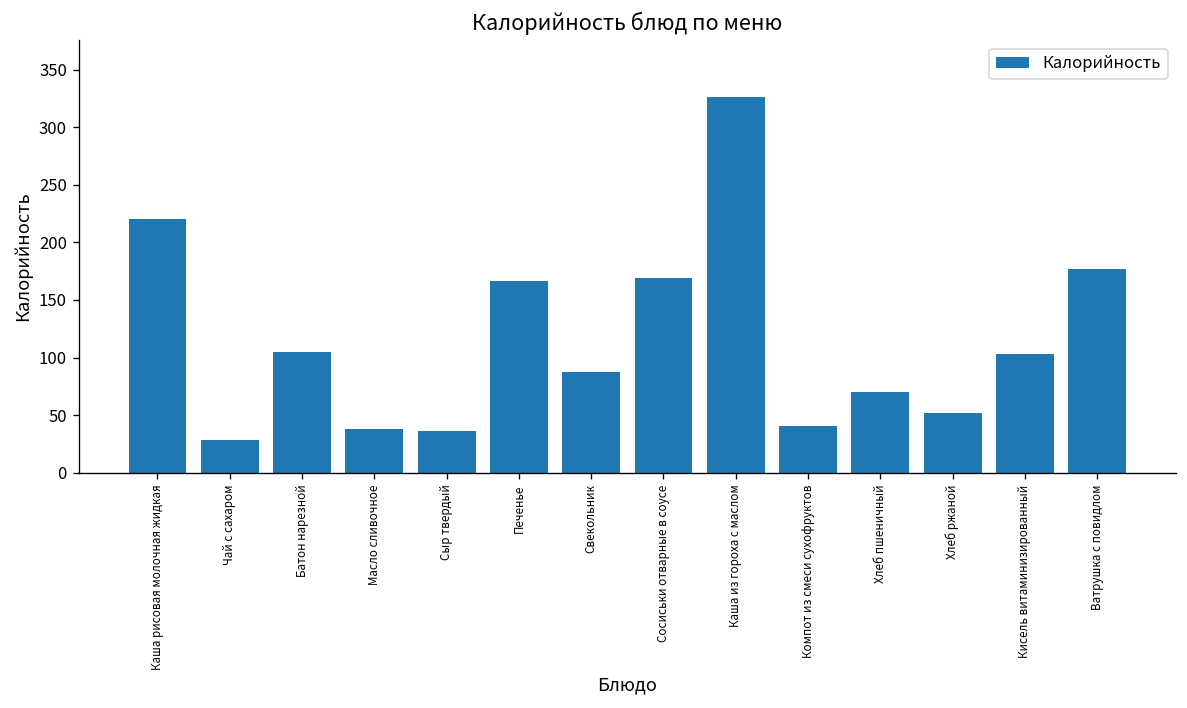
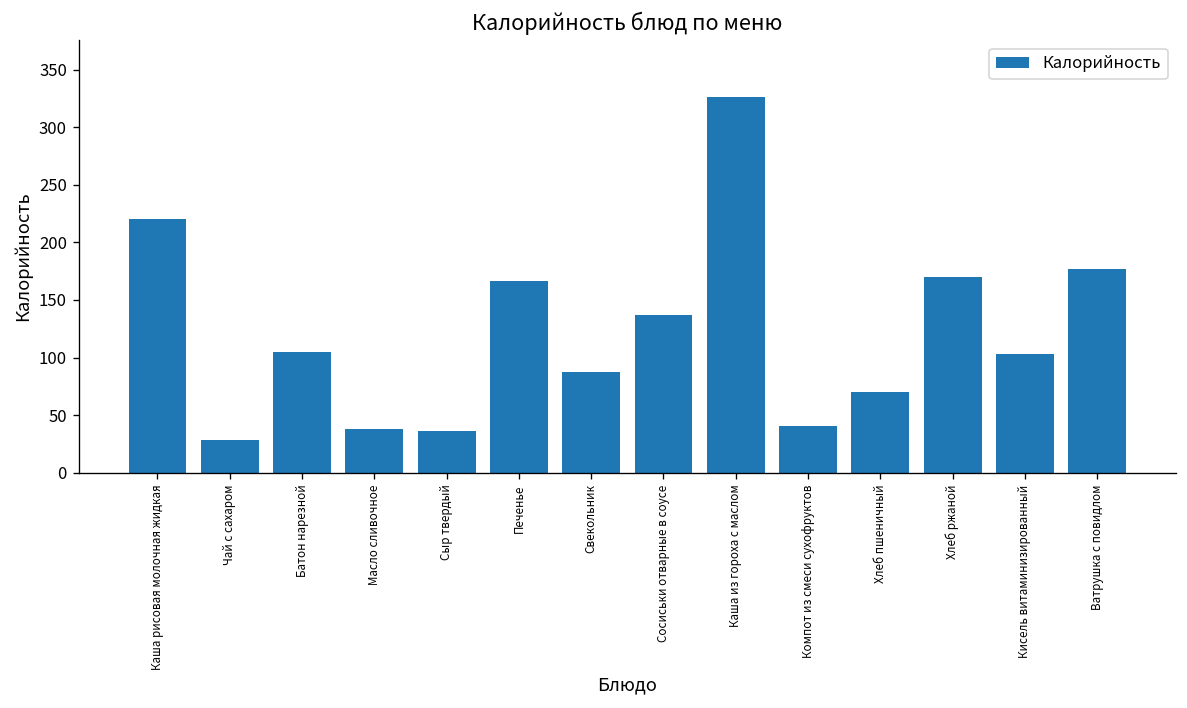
Сосиськи отварные в соусе: 170 -> 140
Хлеб ржаной: 50 -> 170
